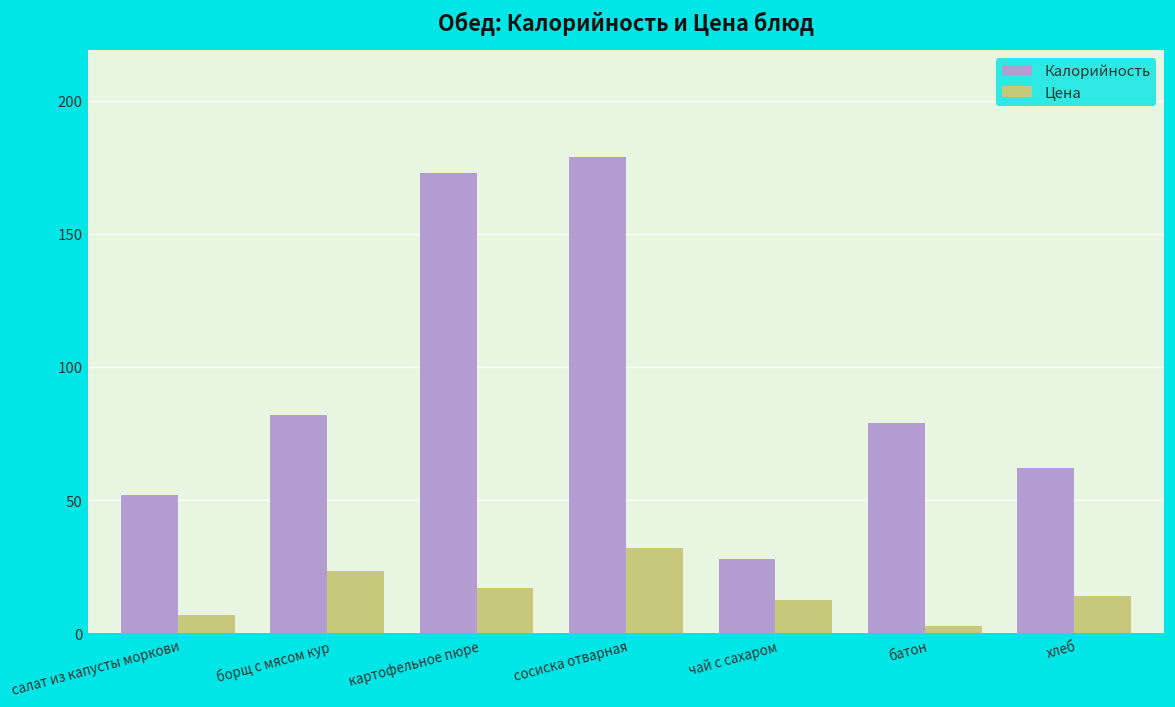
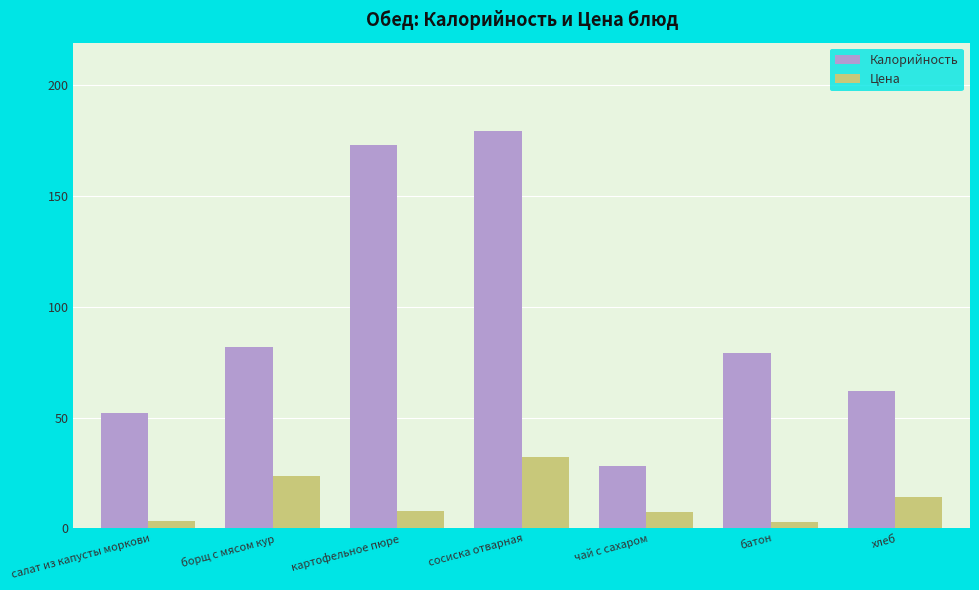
Цена, салат из капусты моркови: 7 -> 3
Цена, картофельное пюре: 17 -> 8
Цена, чай с сахаром: 12 -> 8
